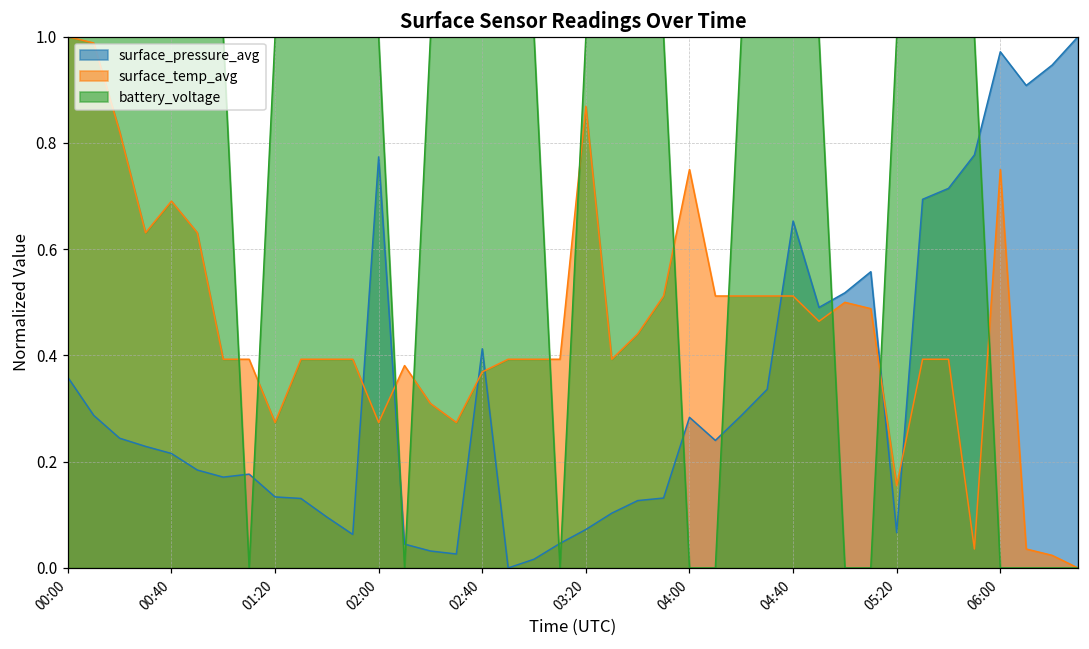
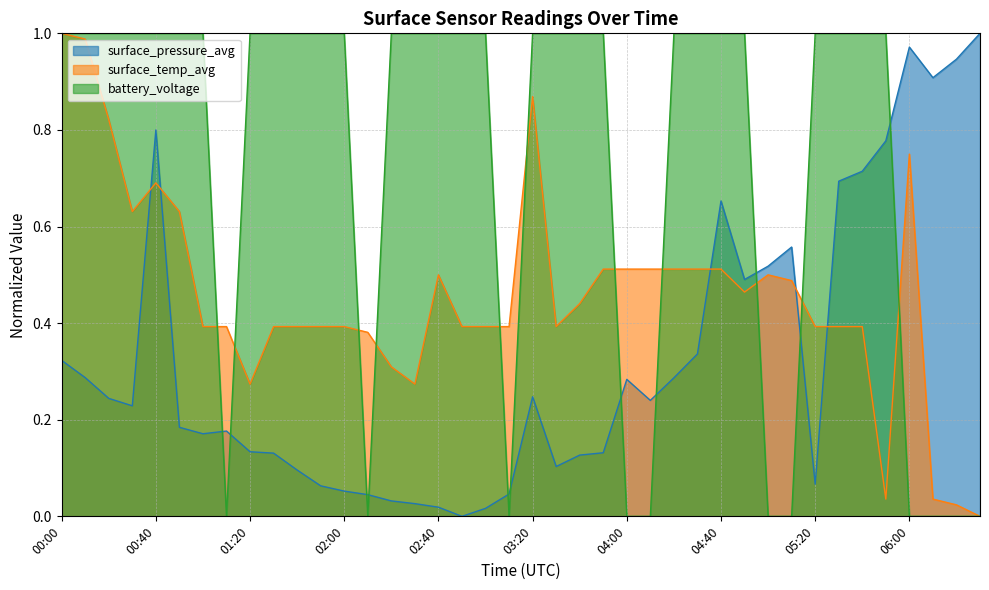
surface_pressure_avg, 00:00: 0.36 -> 0.32
surface_pressure_avg, 00:40: 0.22 -> 0.80
surface_pressure_avg, 02:00: 0.77 -> 0.05
surface_temp_avg, 02:00: 0.27 -> 0.39
surface_pressure_avg, 02:40: 0.41 -> 0.02
surface_temp_avg, 02:40: 0.37 -> 0.50
surface_pressure_avg, 03:20: 0.07 -> 0.25
surface_temp_avg, 04:00: 0.75 -> 0.51
surface_temp_avg, 05:20: 0.15 -> 0.39
